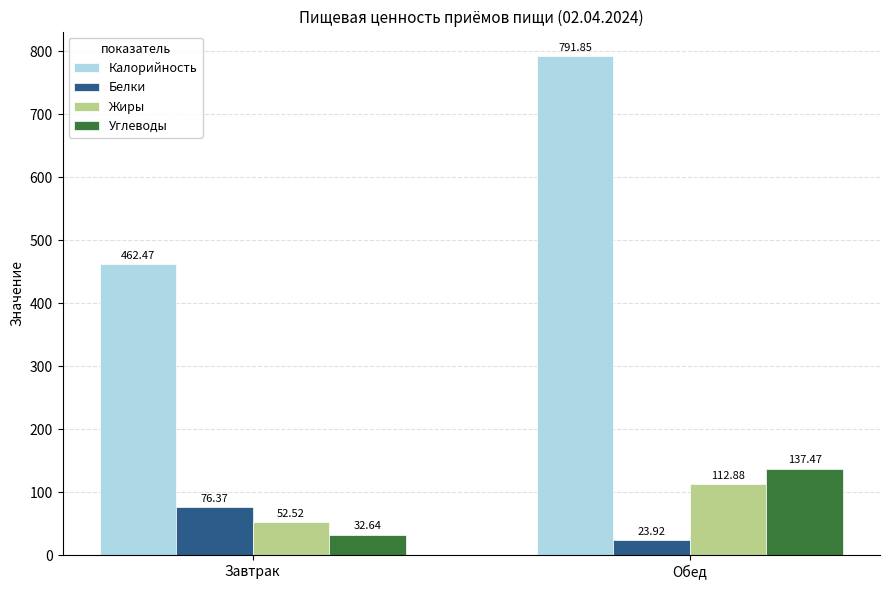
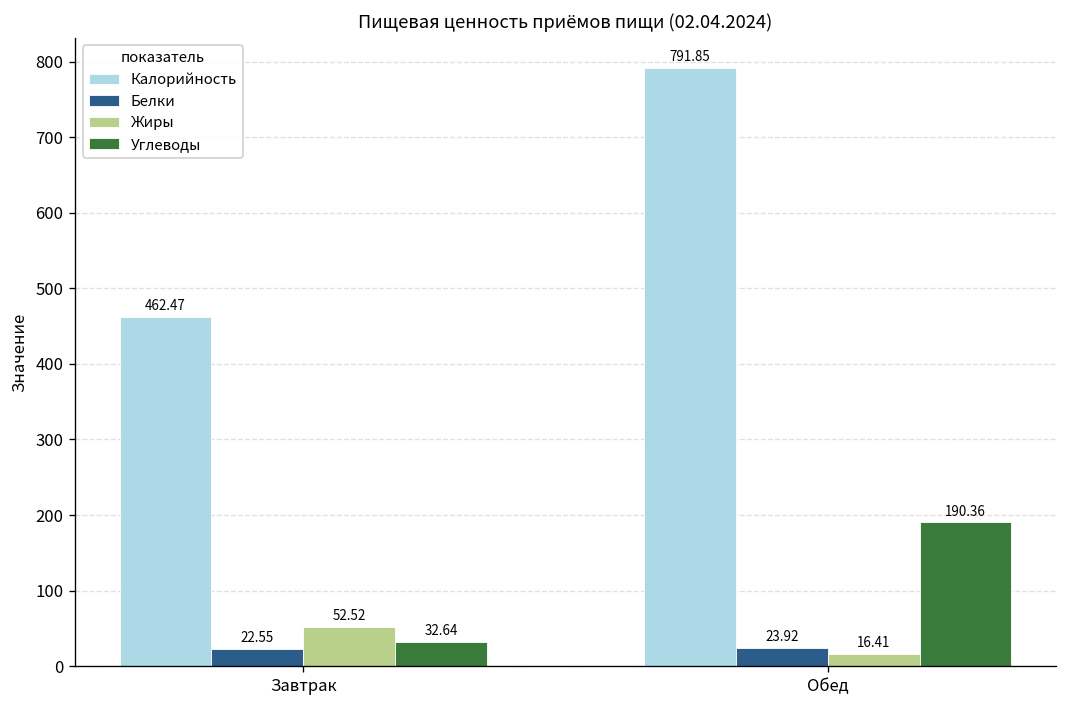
Белки, Завтрак: 76.37 -> 22.55
Жиры, Обед: 112.88 -> 16.41
Углеводы, Обед: 137.47 -> 190.36
